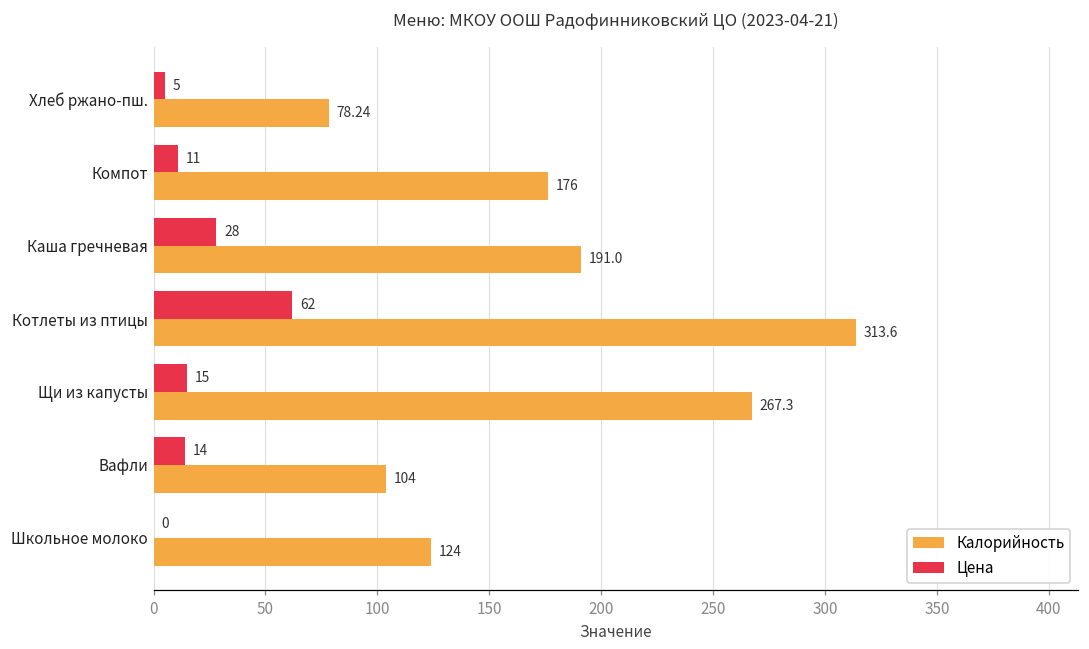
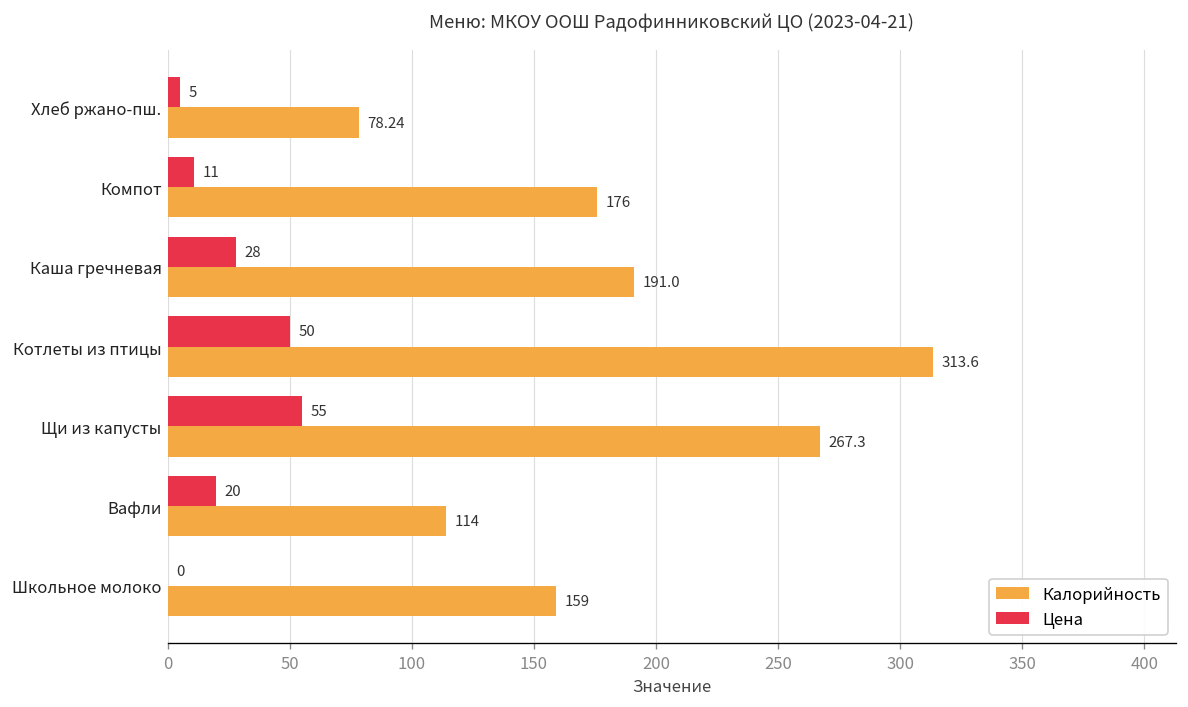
Цена, Котлеты из птицы: 62 -> 50
Цена, Щи из капусты: 15 -> 55
Цена, Вафли: 14 -> 20
Калорийность, Вафли: 104 -> 114
Калорийность, Школьное молоко: 124 -> 159
